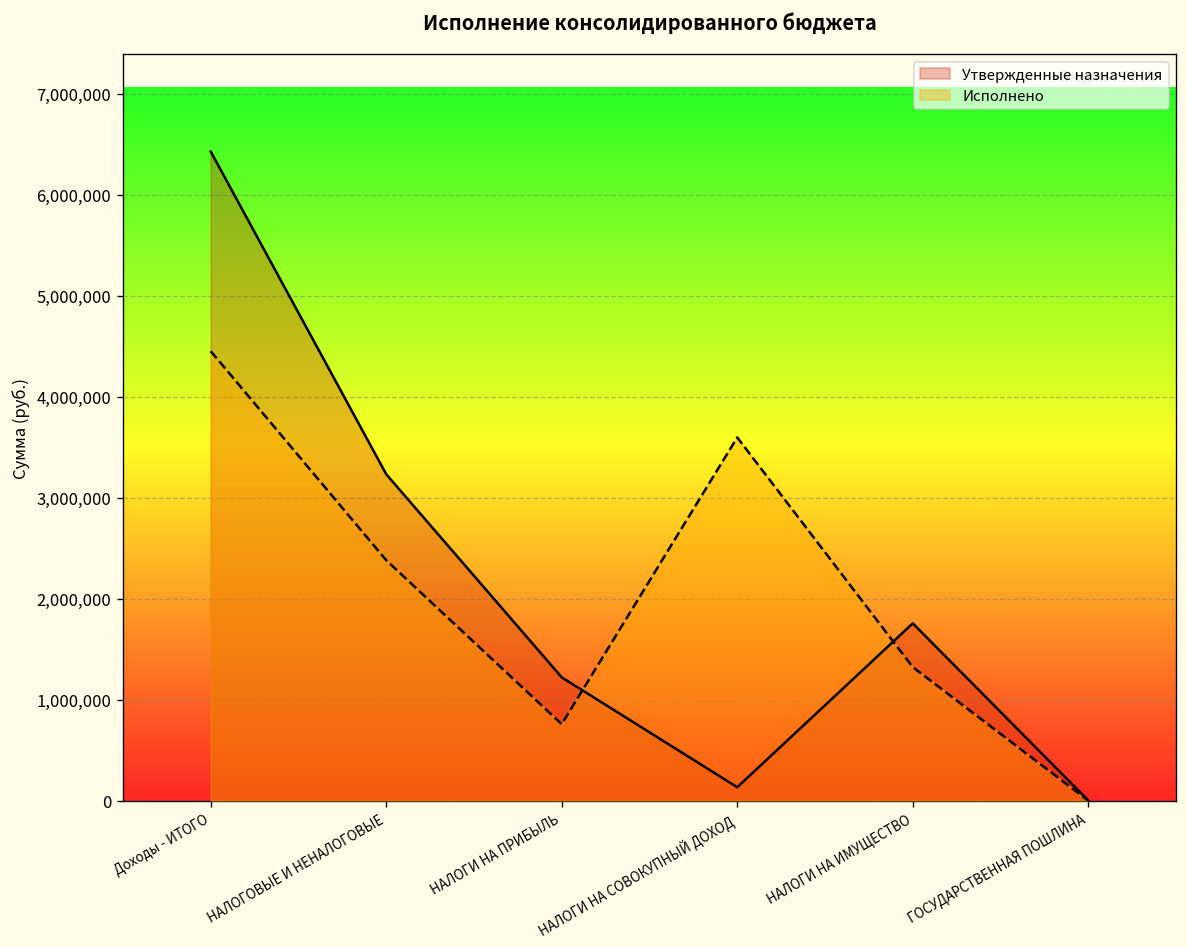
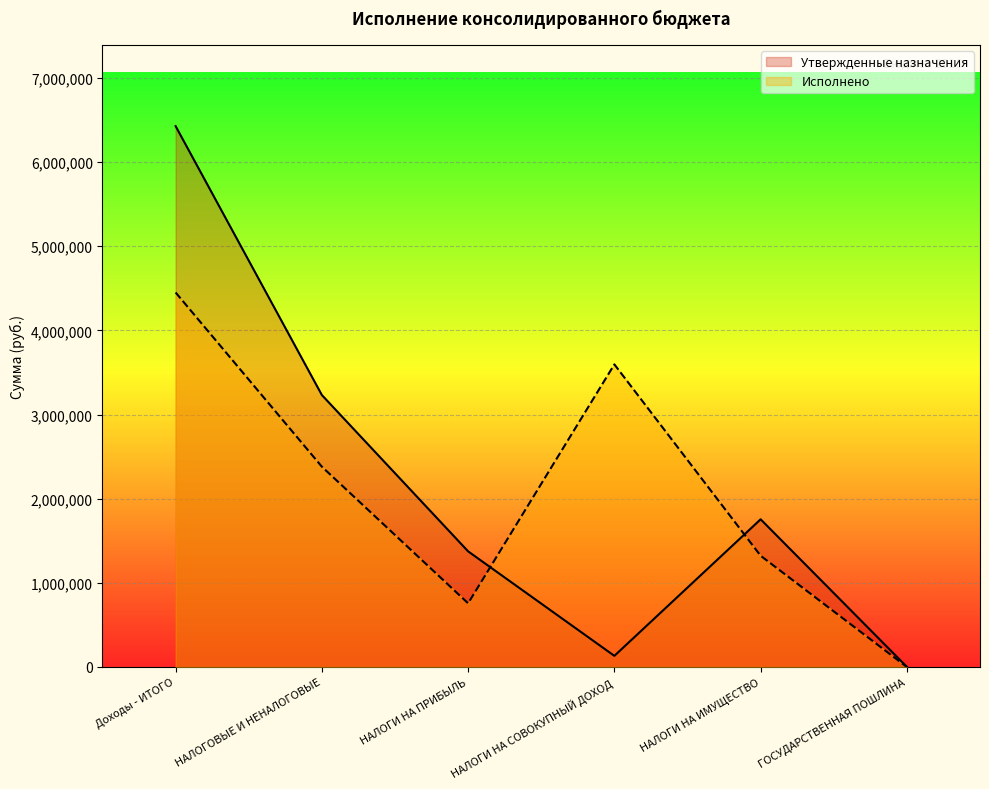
Утвержденные назначения, НАЛОГИ НА ПРИБЫЛЬ: 1,200,000 -> 1,400,000
